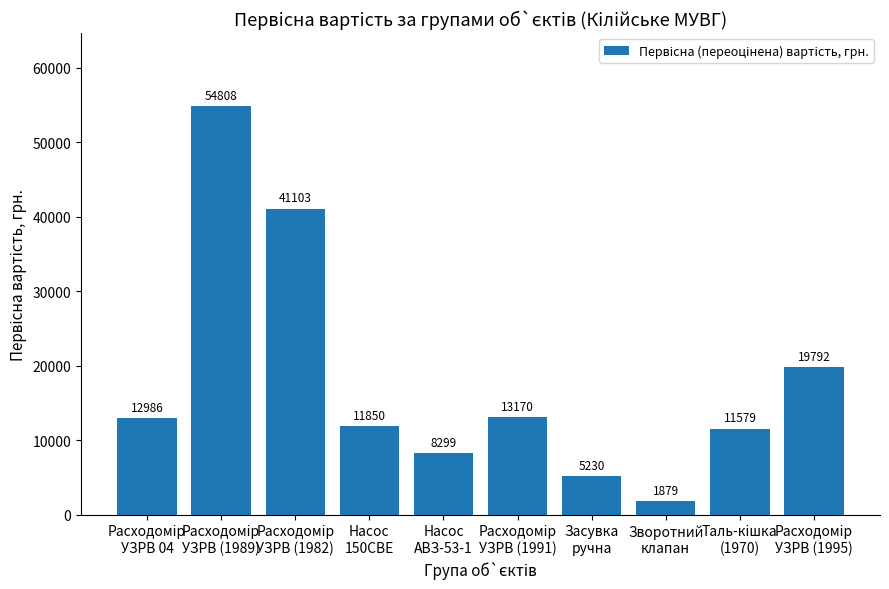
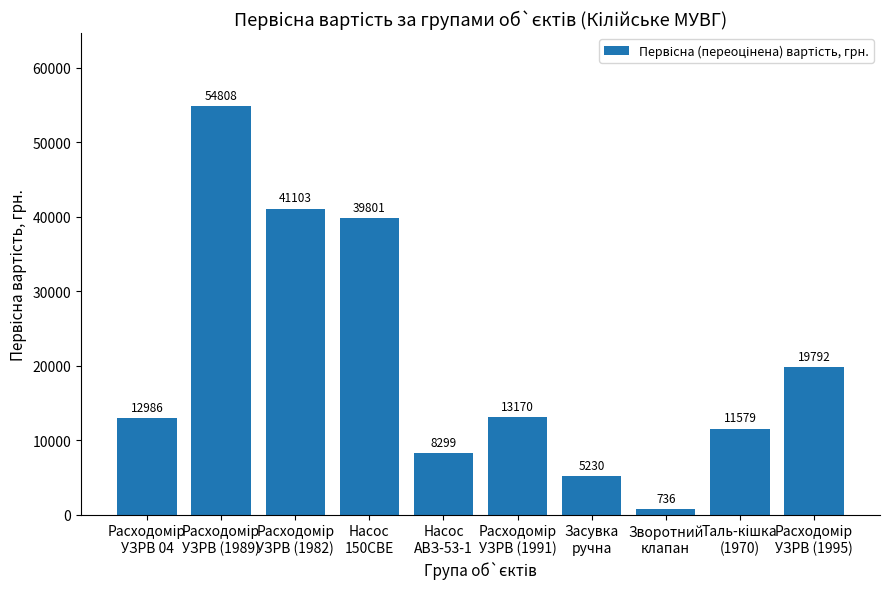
Насос 150СВЕ: 11850 -> 39801
Зворотний клапан: 1879 -> 736
